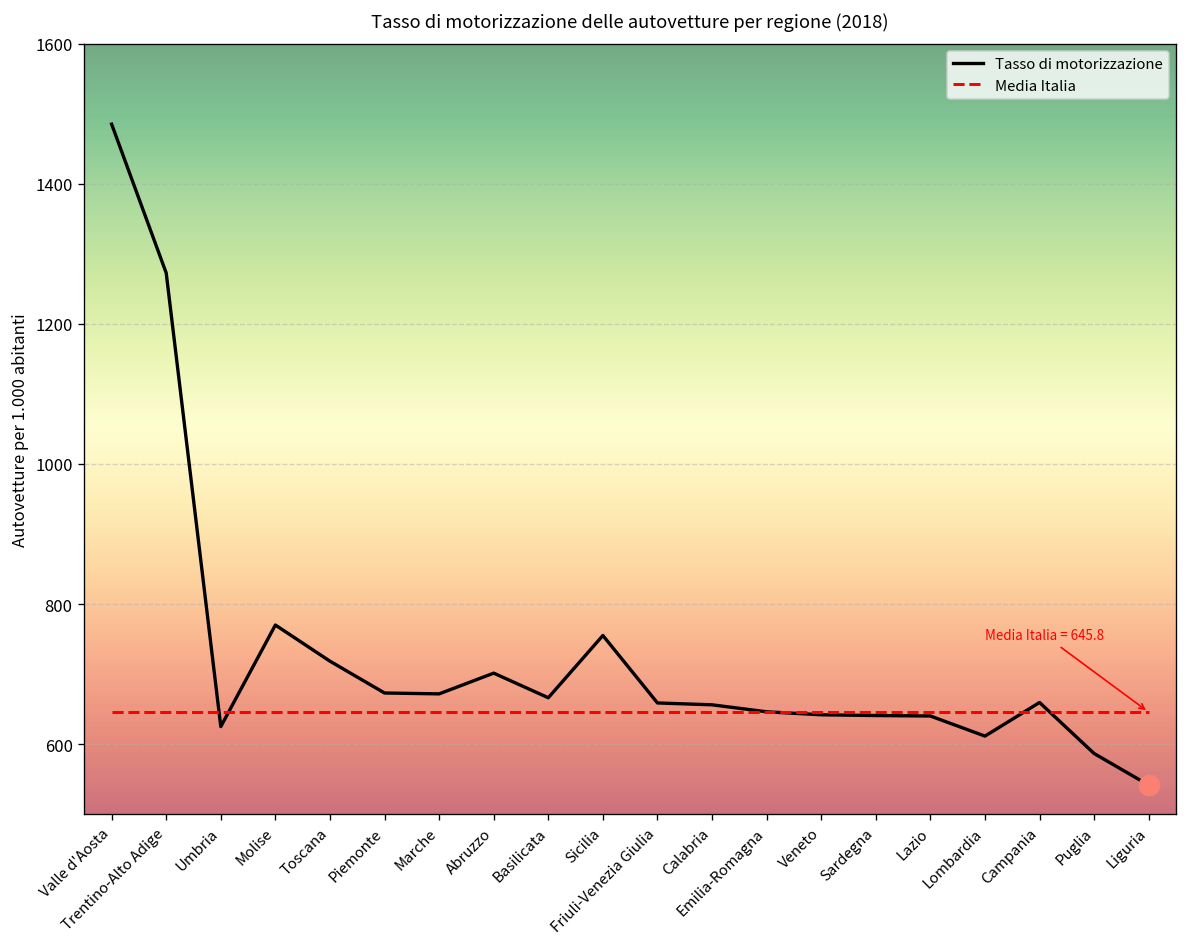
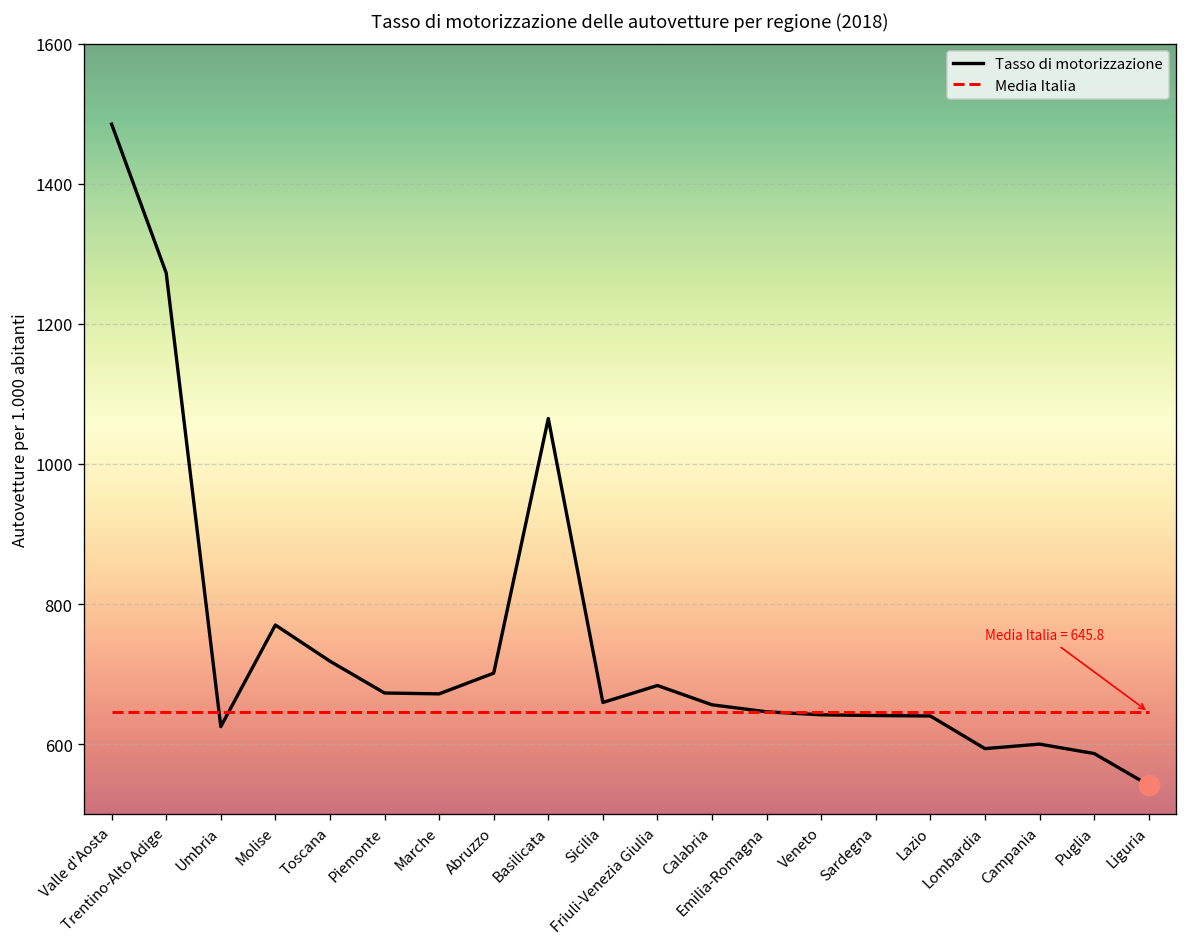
Tasso di motorizzazione, Basilicata: 670 -> 1060
Tasso di motorizzazione, Sicilia: 760 -> 660
Tasso di motorizzazione, Friuli-Venezia Giulia: 660 -> 680
Tasso di motorizzazione, Lombardia: 610 -> 590
Tasso di motorizzazione, Campania: 660 -> 600
